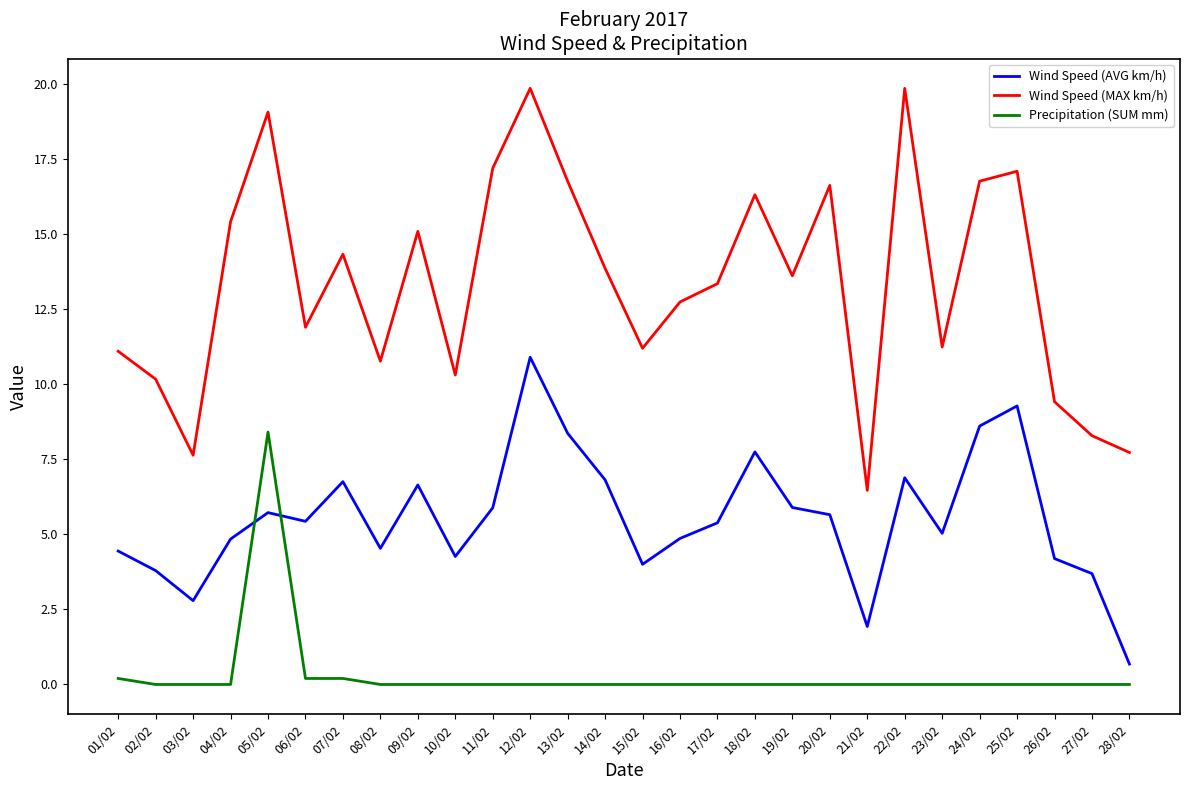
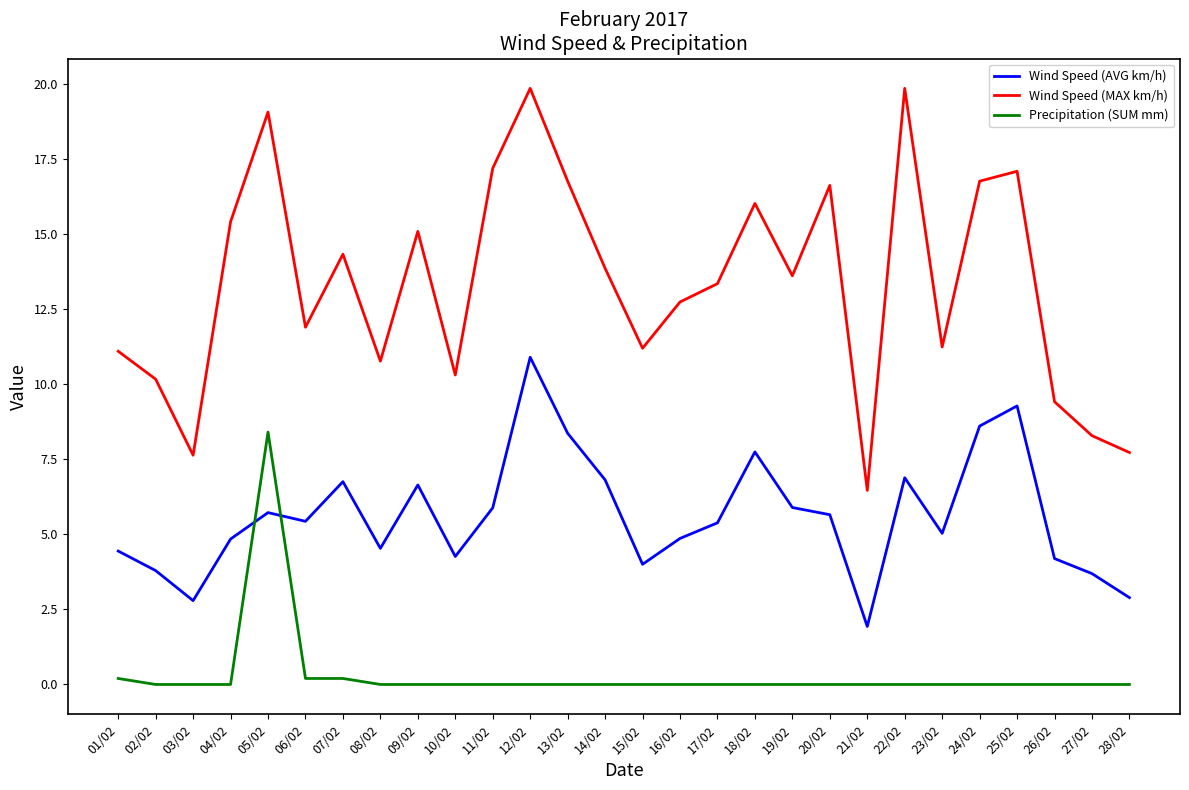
Wind Speed (MAX km/h), 18/02: 16.3 -> 16.0
Wind Speed (AVG km/h), 28/02: 0.7 -> 2.9
